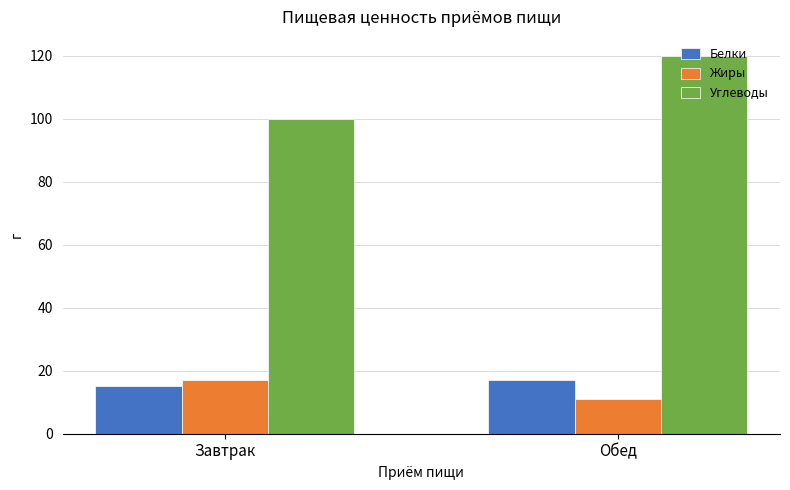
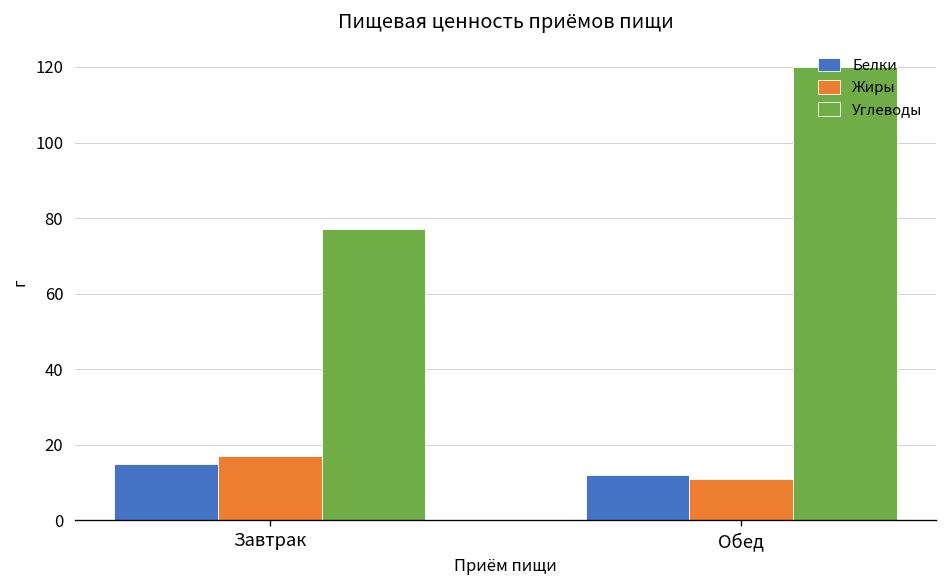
Углеводы, Завтрак: 100 -> 77
Белки, Обед: 17 -> 12
